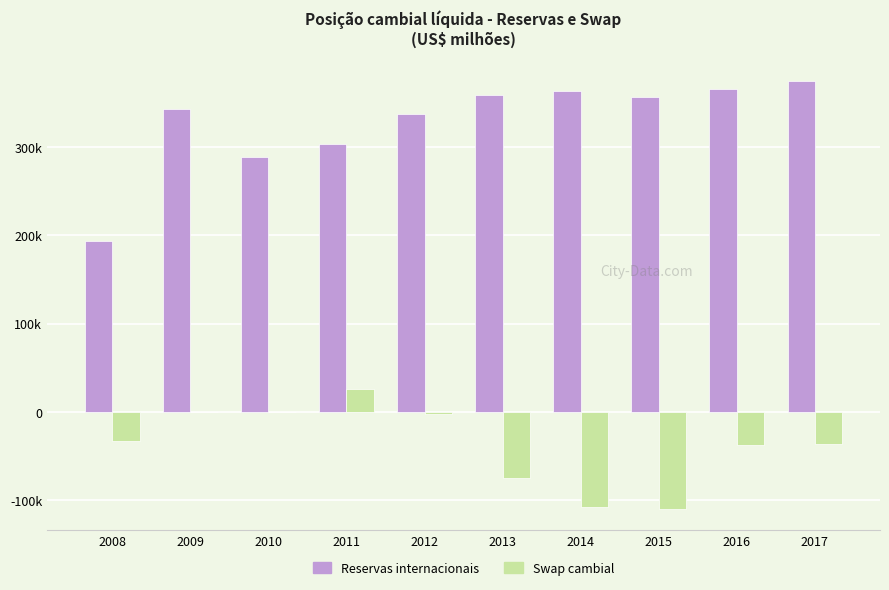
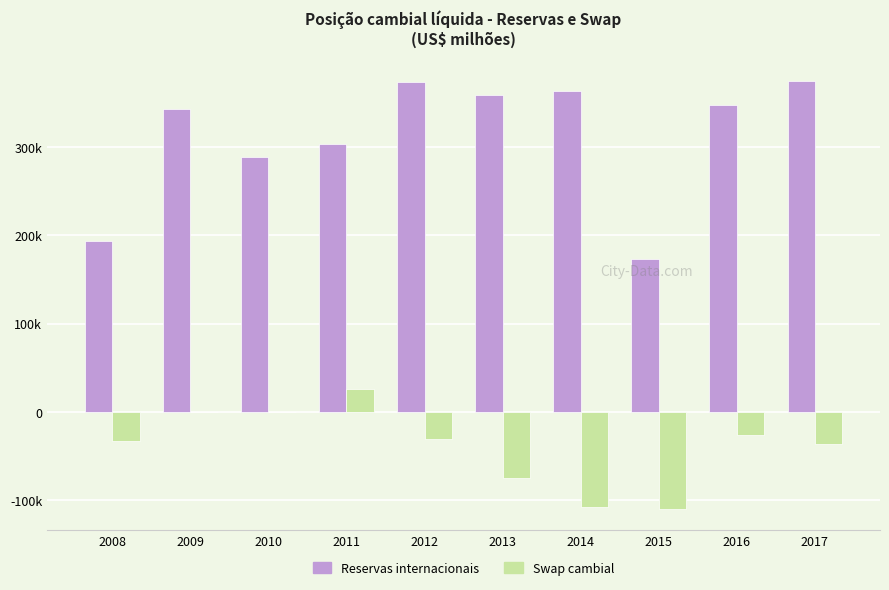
Reservas internacionais, 2012: 340000 -> 370000
Swap cambial, 2012: 0 -> -30000
Reservas internacionais, 2015: 360000 -> 170000
Reservas internacionais, 2016: 370000 -> 350000
Swap cambial, 2016: -40000 -> -30000
